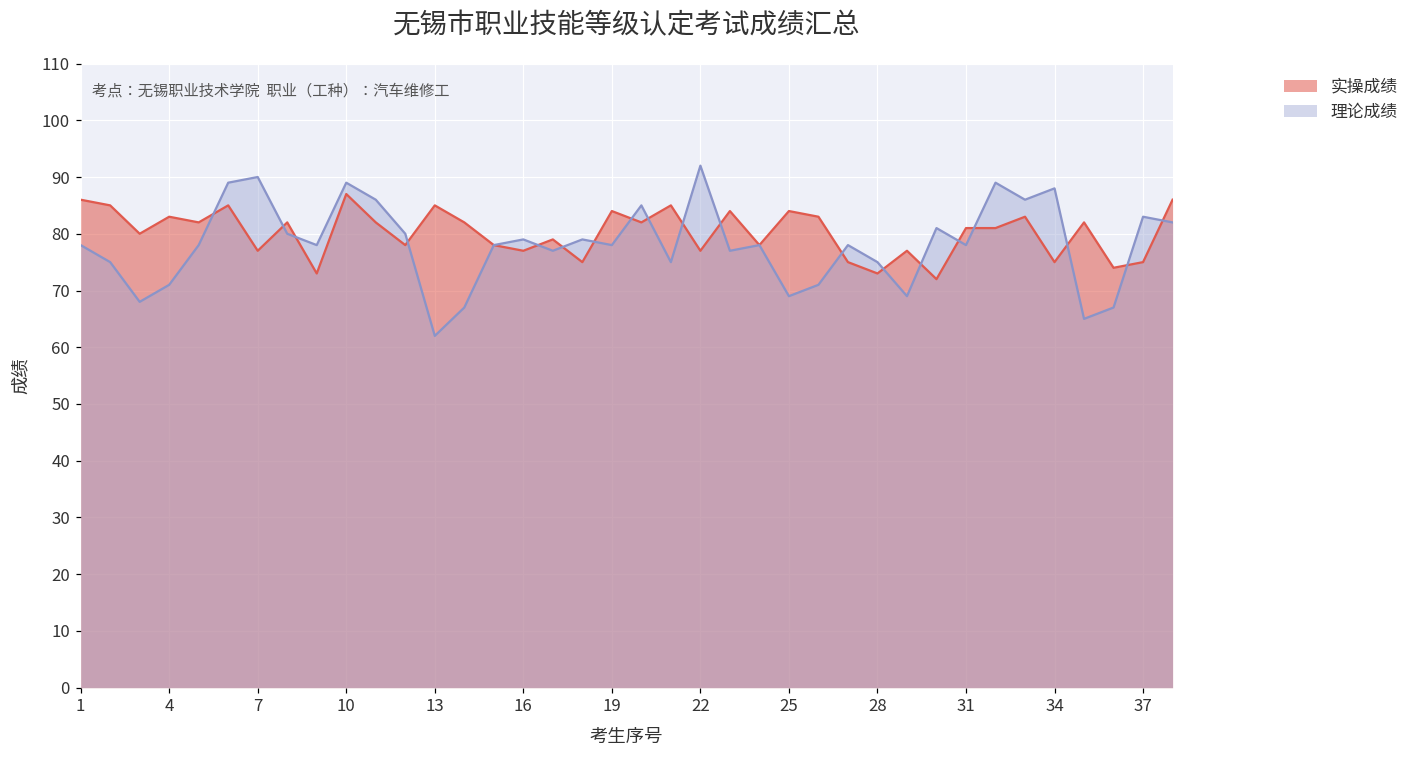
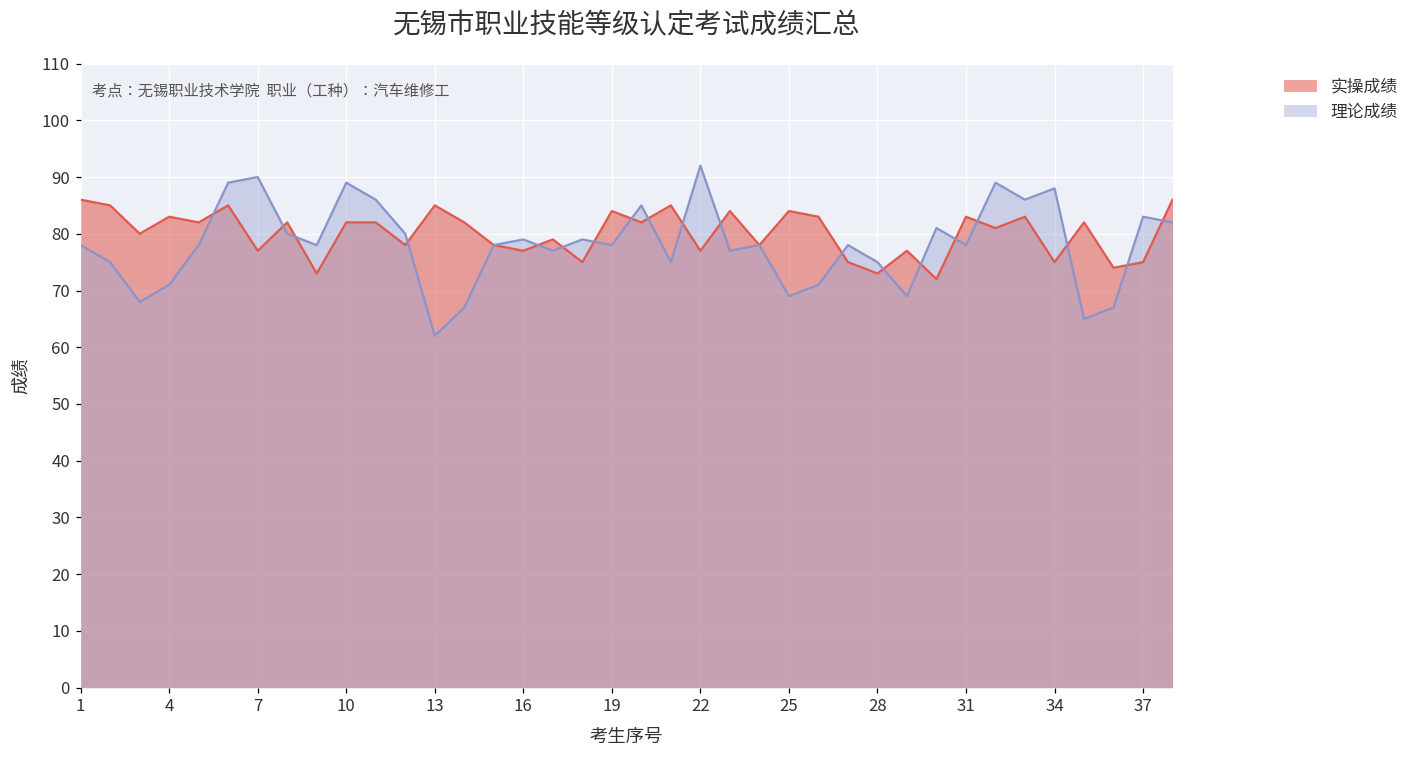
实操成绩, 10: 87 -> 82
实操成绩, 31: 81 -> 83
